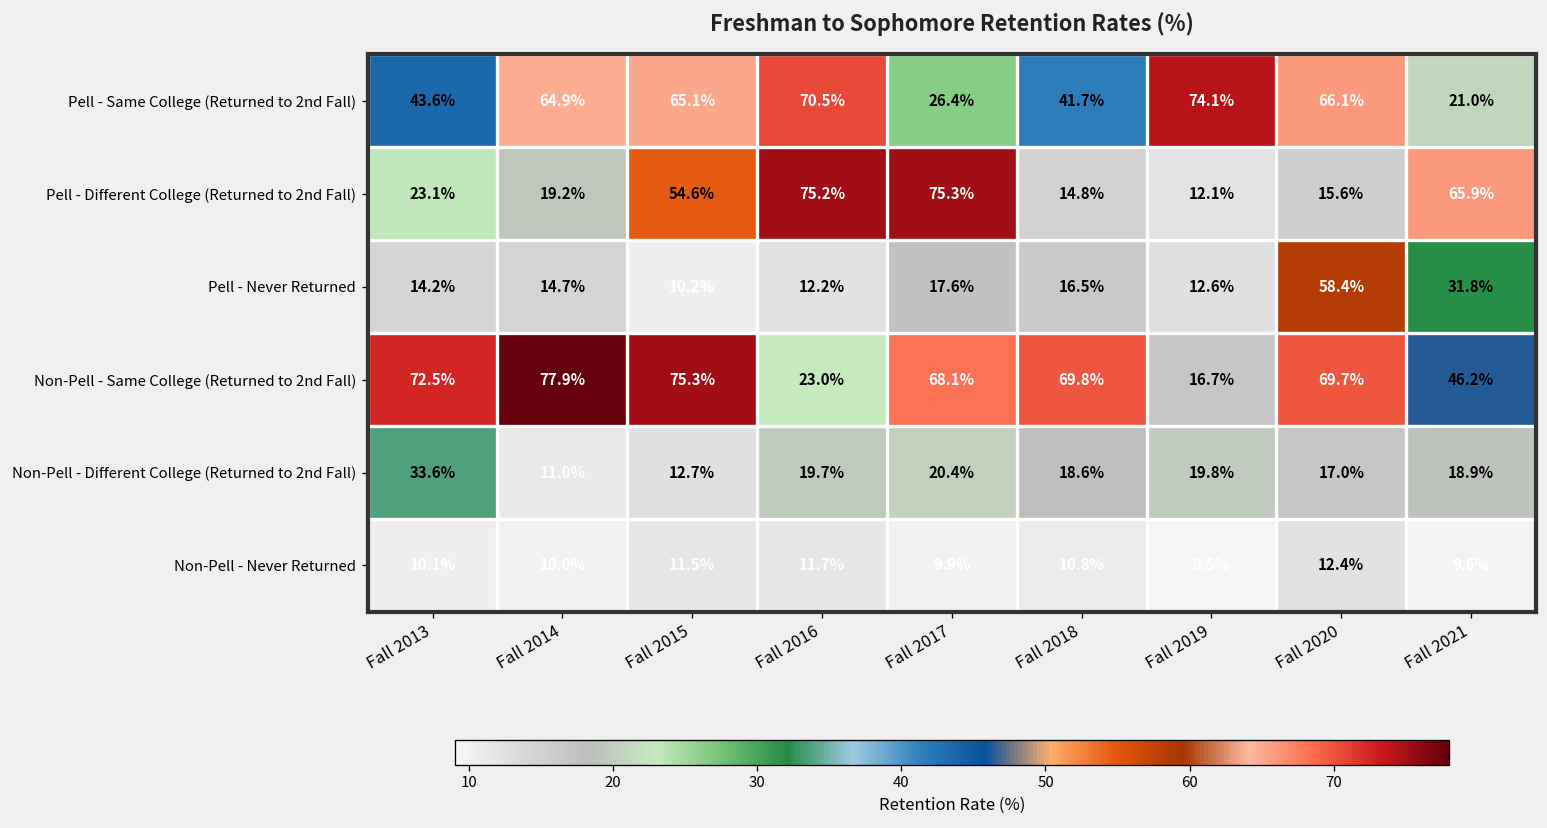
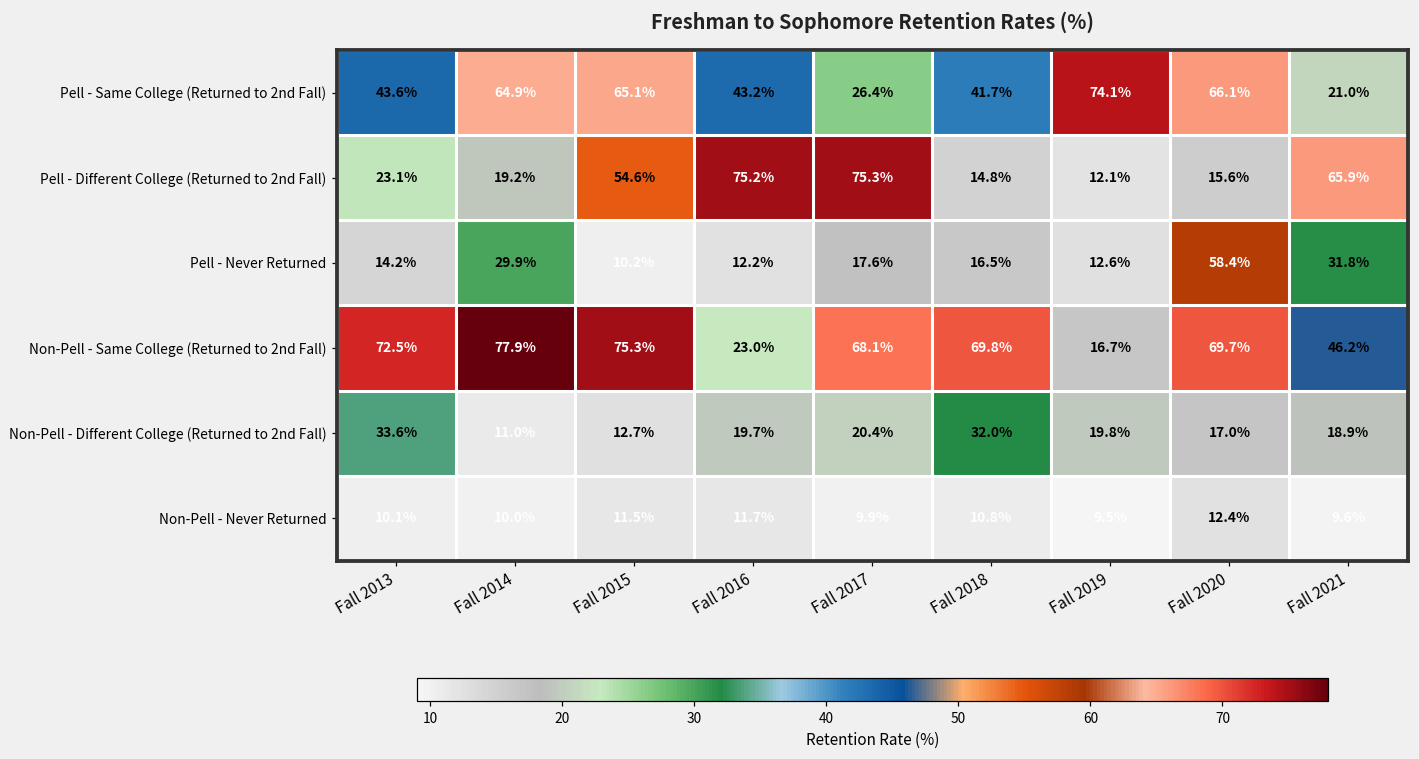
Pell - Same College (Returned to 2nd Fall), Fall 2016: 70.5% -> 43.2%
Pell - Never Returned, Fall 2014: 14.7% -> 29.9%
Non-Pell - Different College (Returned to 2nd Fall), Fall 2018: 18.6% -> 32.0%
